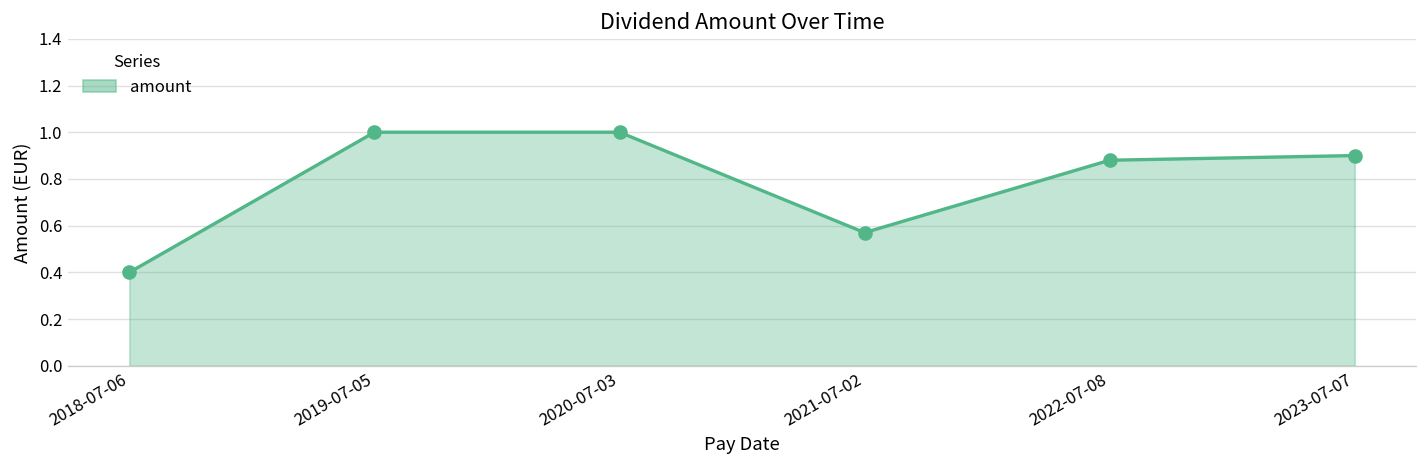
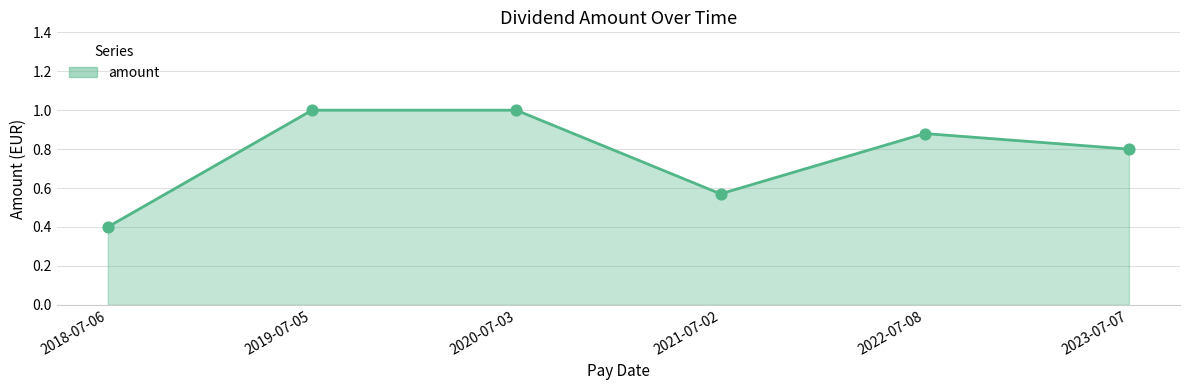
2023-07-07: 0.9 -> 0.8
